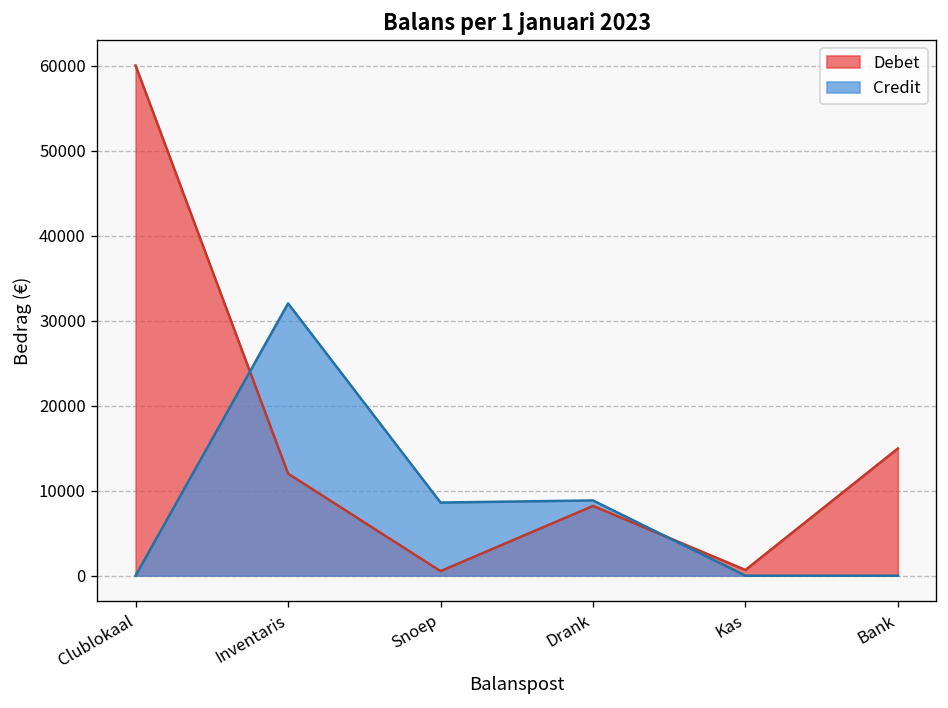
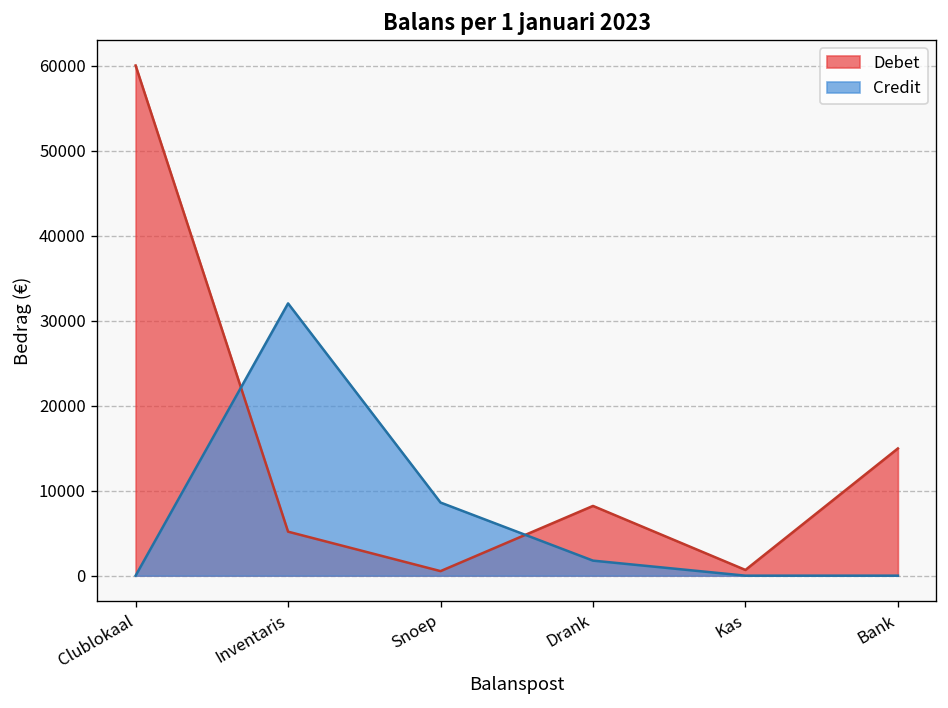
Debet, Inventaris: 12000 -> 5000
Credit, Drank: 9000 -> 2000
